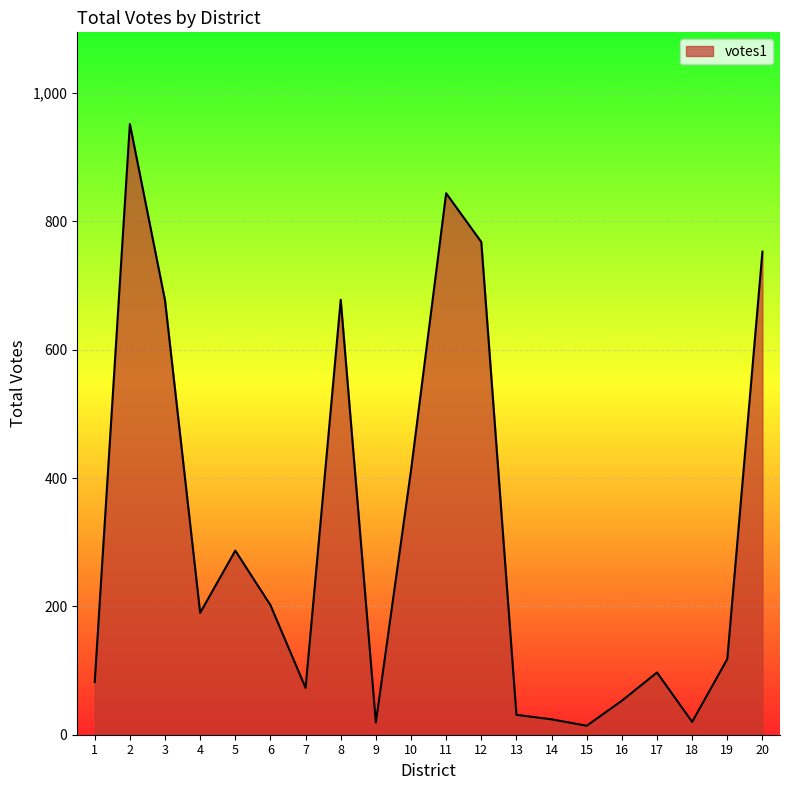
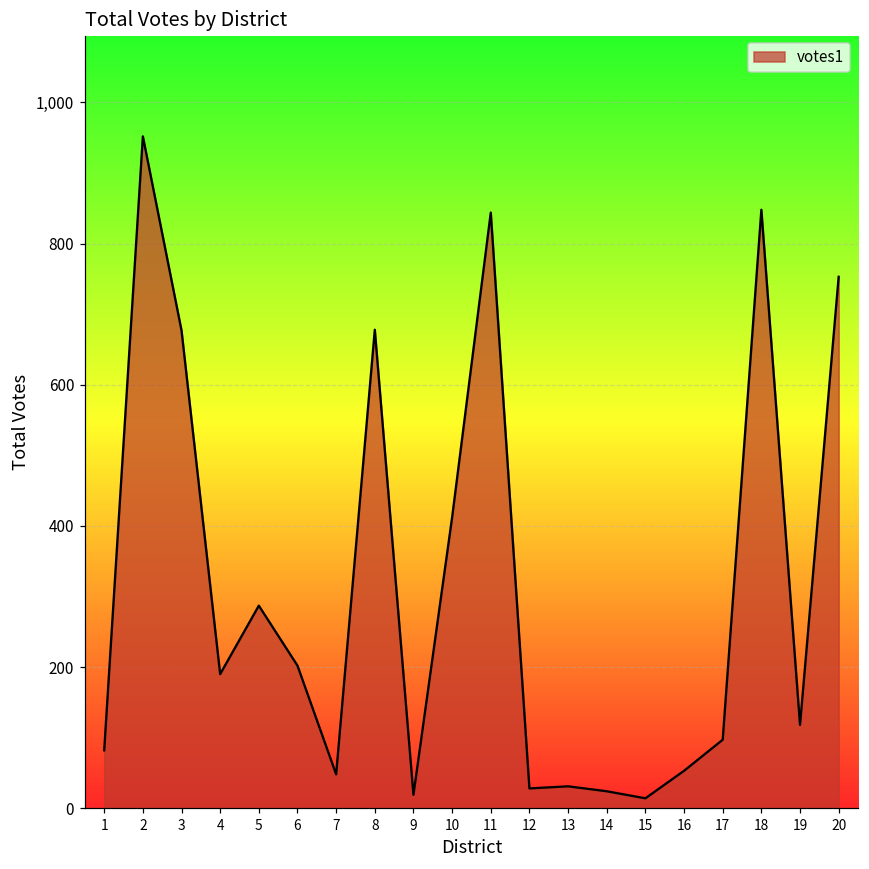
7: 70 -> 50
12: 770 -> 30
18: 20 -> 850
